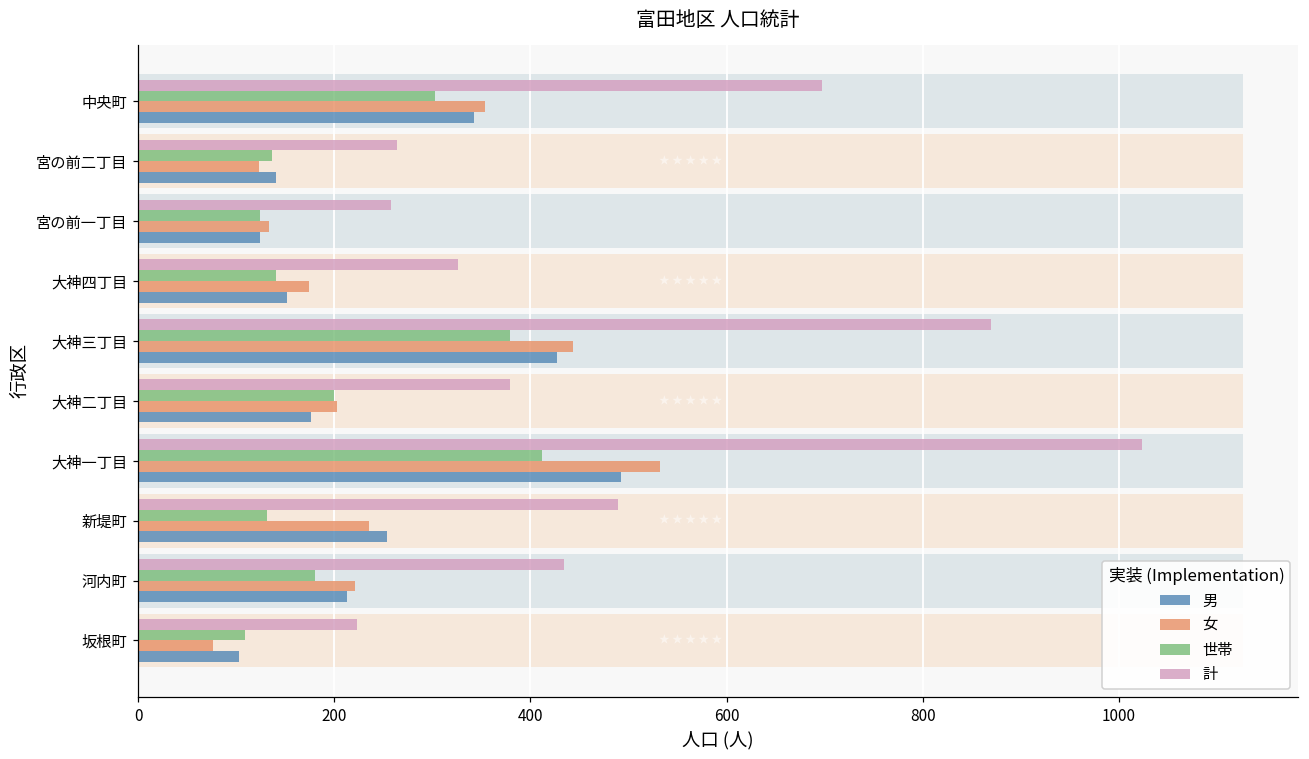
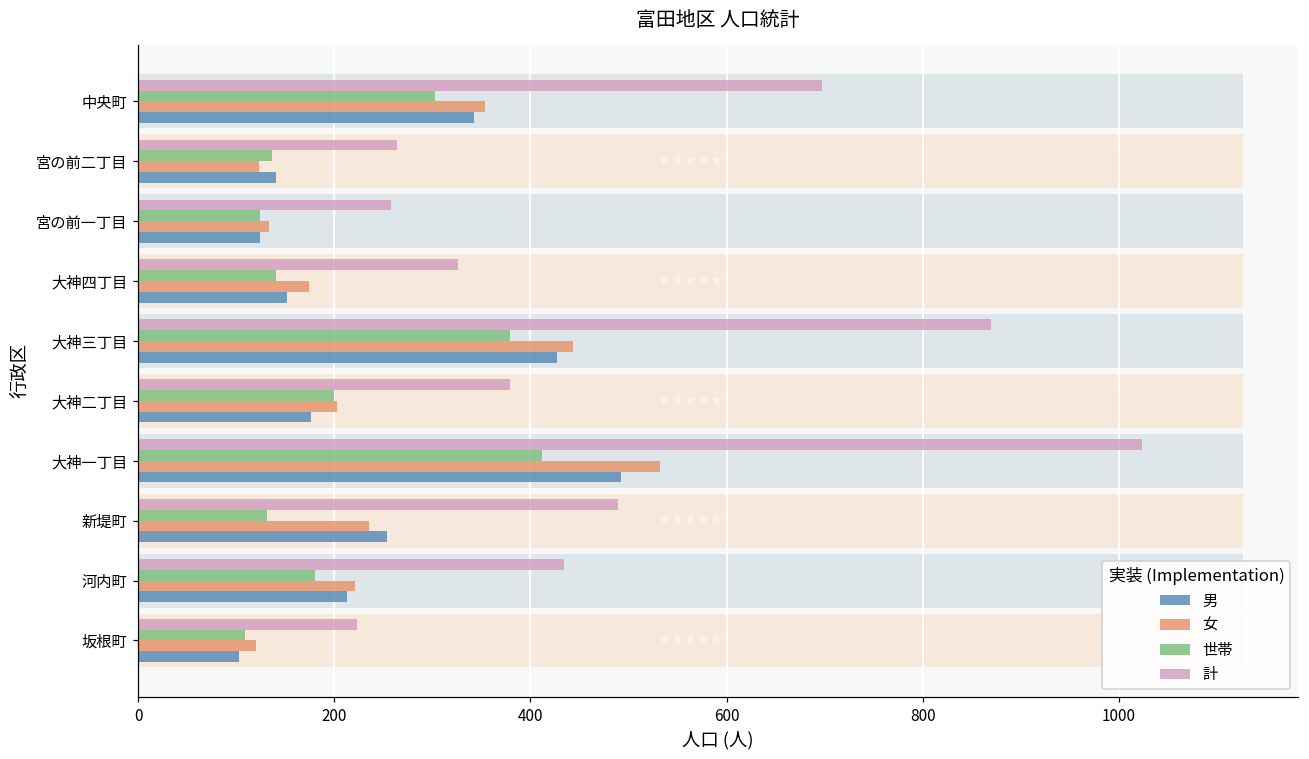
女, 坂根町: 80 -> 120
